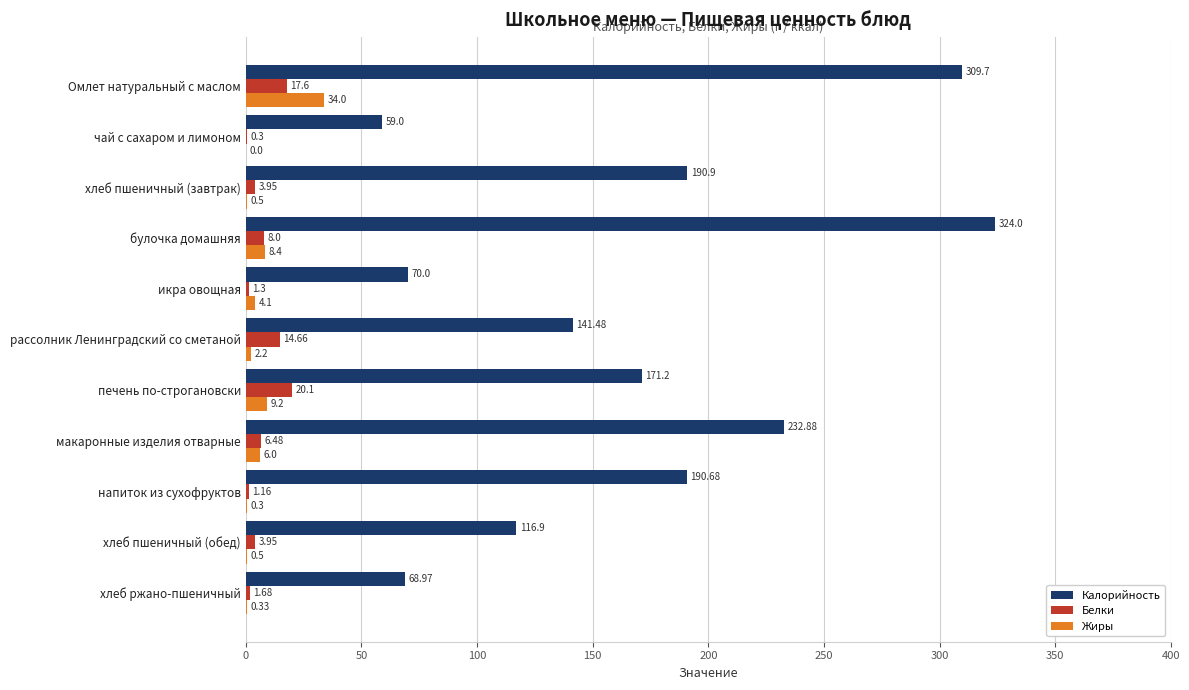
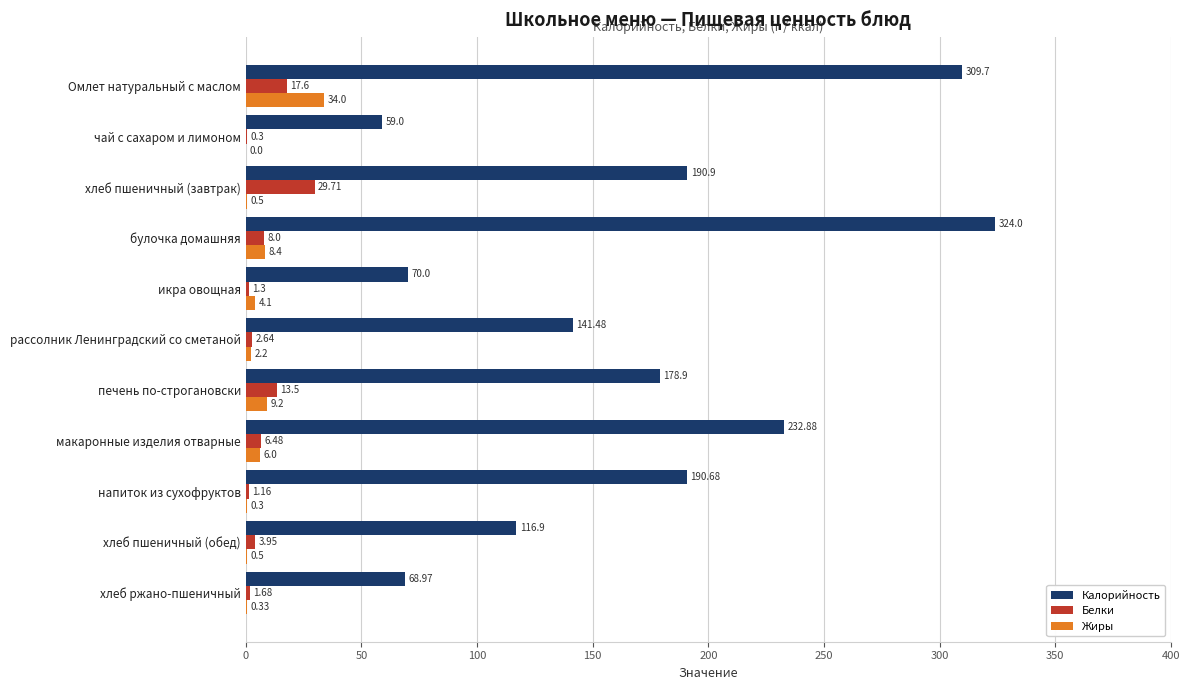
Белки, хлеб пшеничный (завтрак): 3.95 -> 29.71
Белки, рассолник Ленинградский со сметаной: 14.66 -> 2.64
Калорийность, печень по-строгановски: 171.2 -> 178.9
Белки, печень по-строгановски: 20.1 -> 13.5
